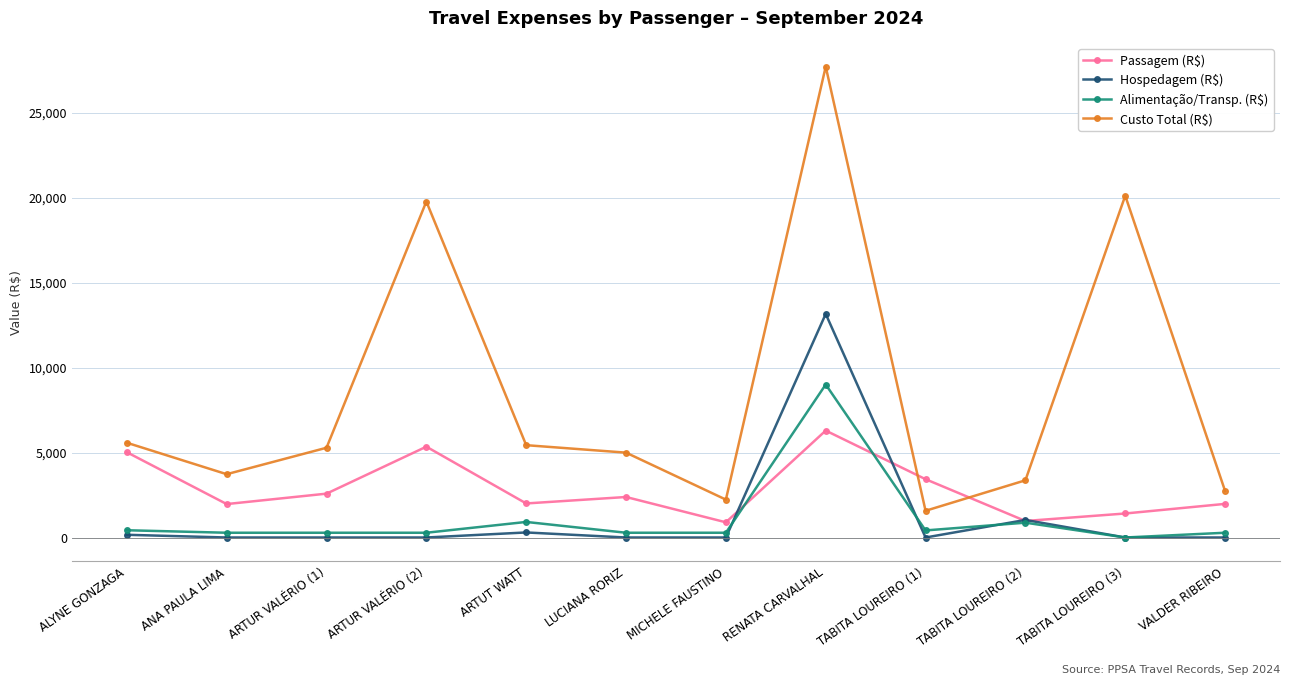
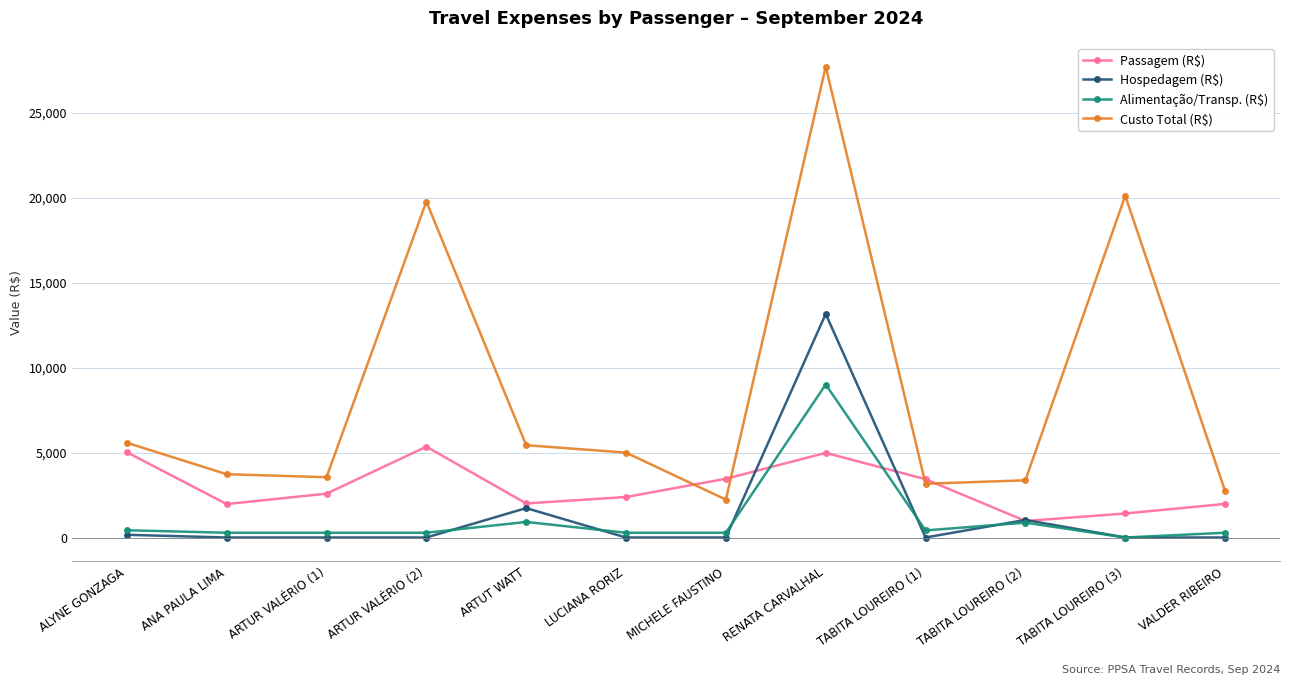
Custo Total (R$), ARTUR VALÉRIO (1): 5,300 -> 3,500
Hospedagem (R$), ARTUT WATT: 300 -> 1,700
Passagem (R$), MICHELE FAUSTINO: 900 -> 3,500
Passagem (R$), RENATA CARVALHAL: 6,300 -> 5,000
Custo Total (R$), TABITA LOUREIRO (1): 1,600 -> 3,200
